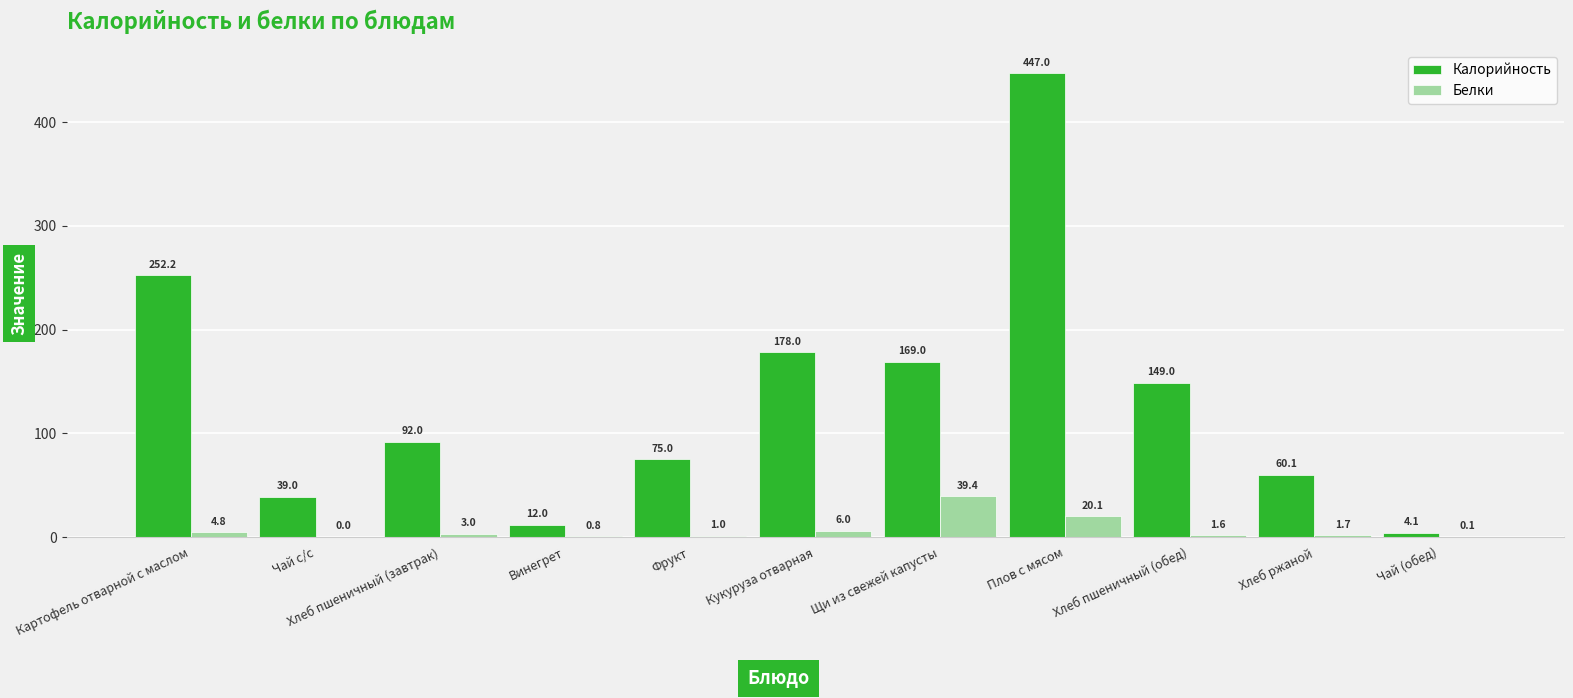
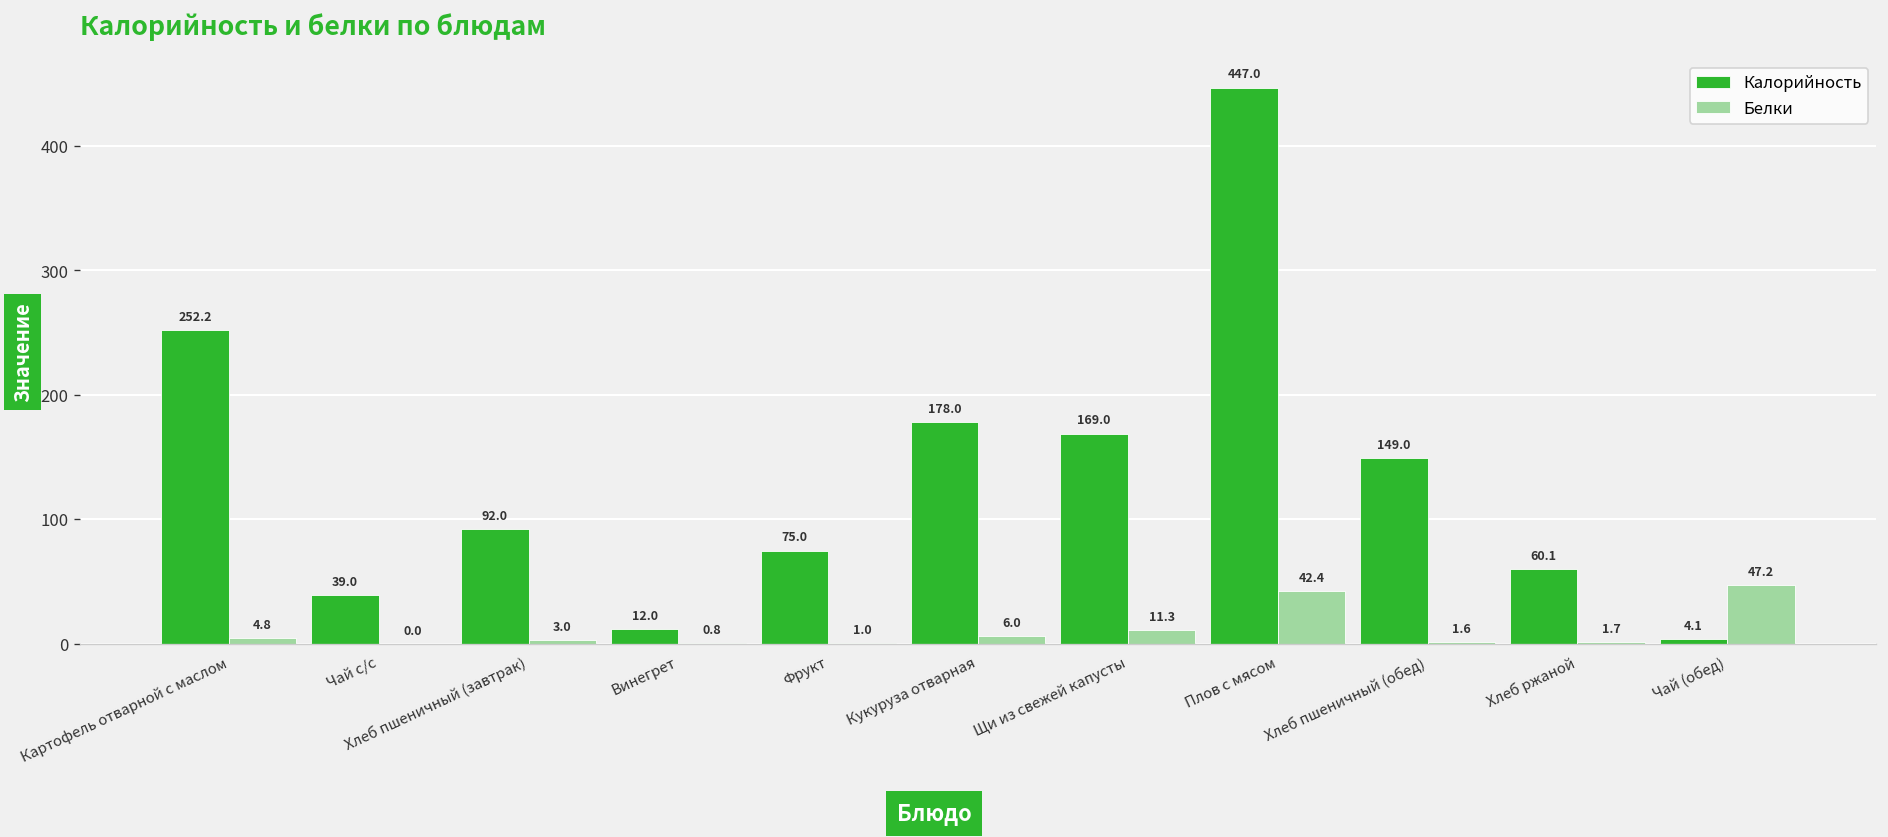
Белки, Щи из свежей капусты: 39.4 -> 11.3
Белки, Плов с мясом: 20.1 -> 42.4
Белки, Чай (обед): 0.1 -> 47.2
